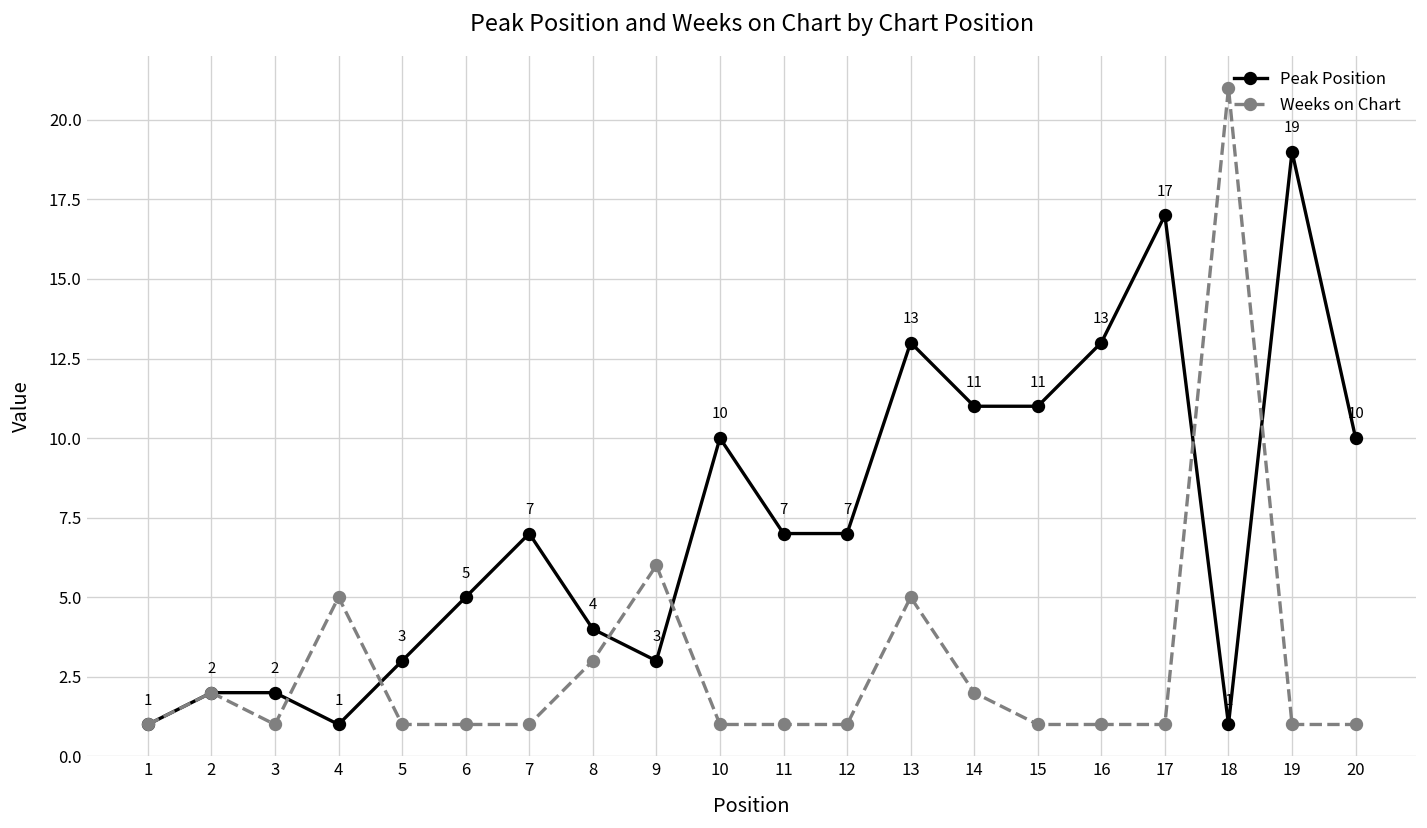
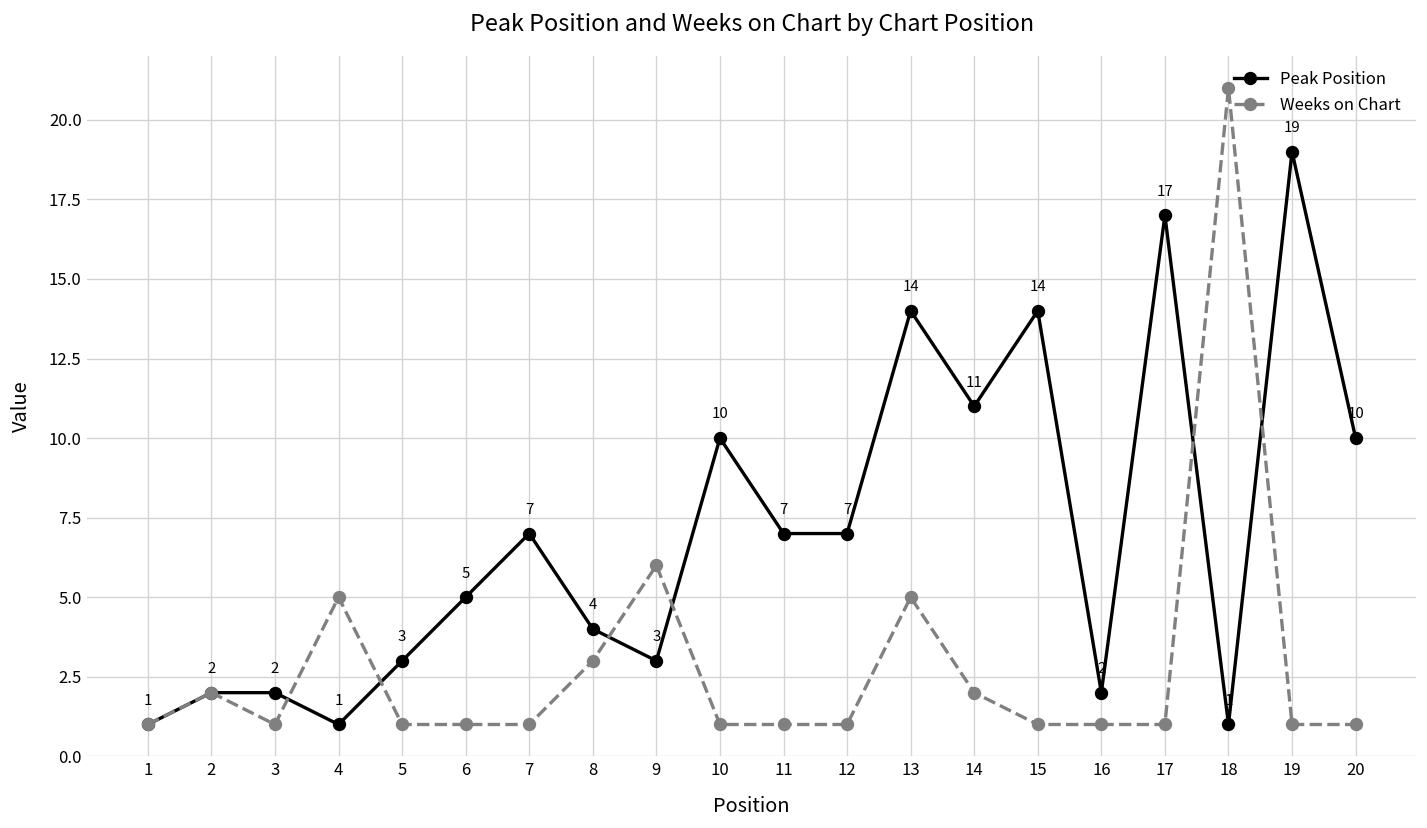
Peak Position, 13: 13 -> 14
Peak Position, 15: 11 -> 14
Peak Position, 16: 13 -> 2
